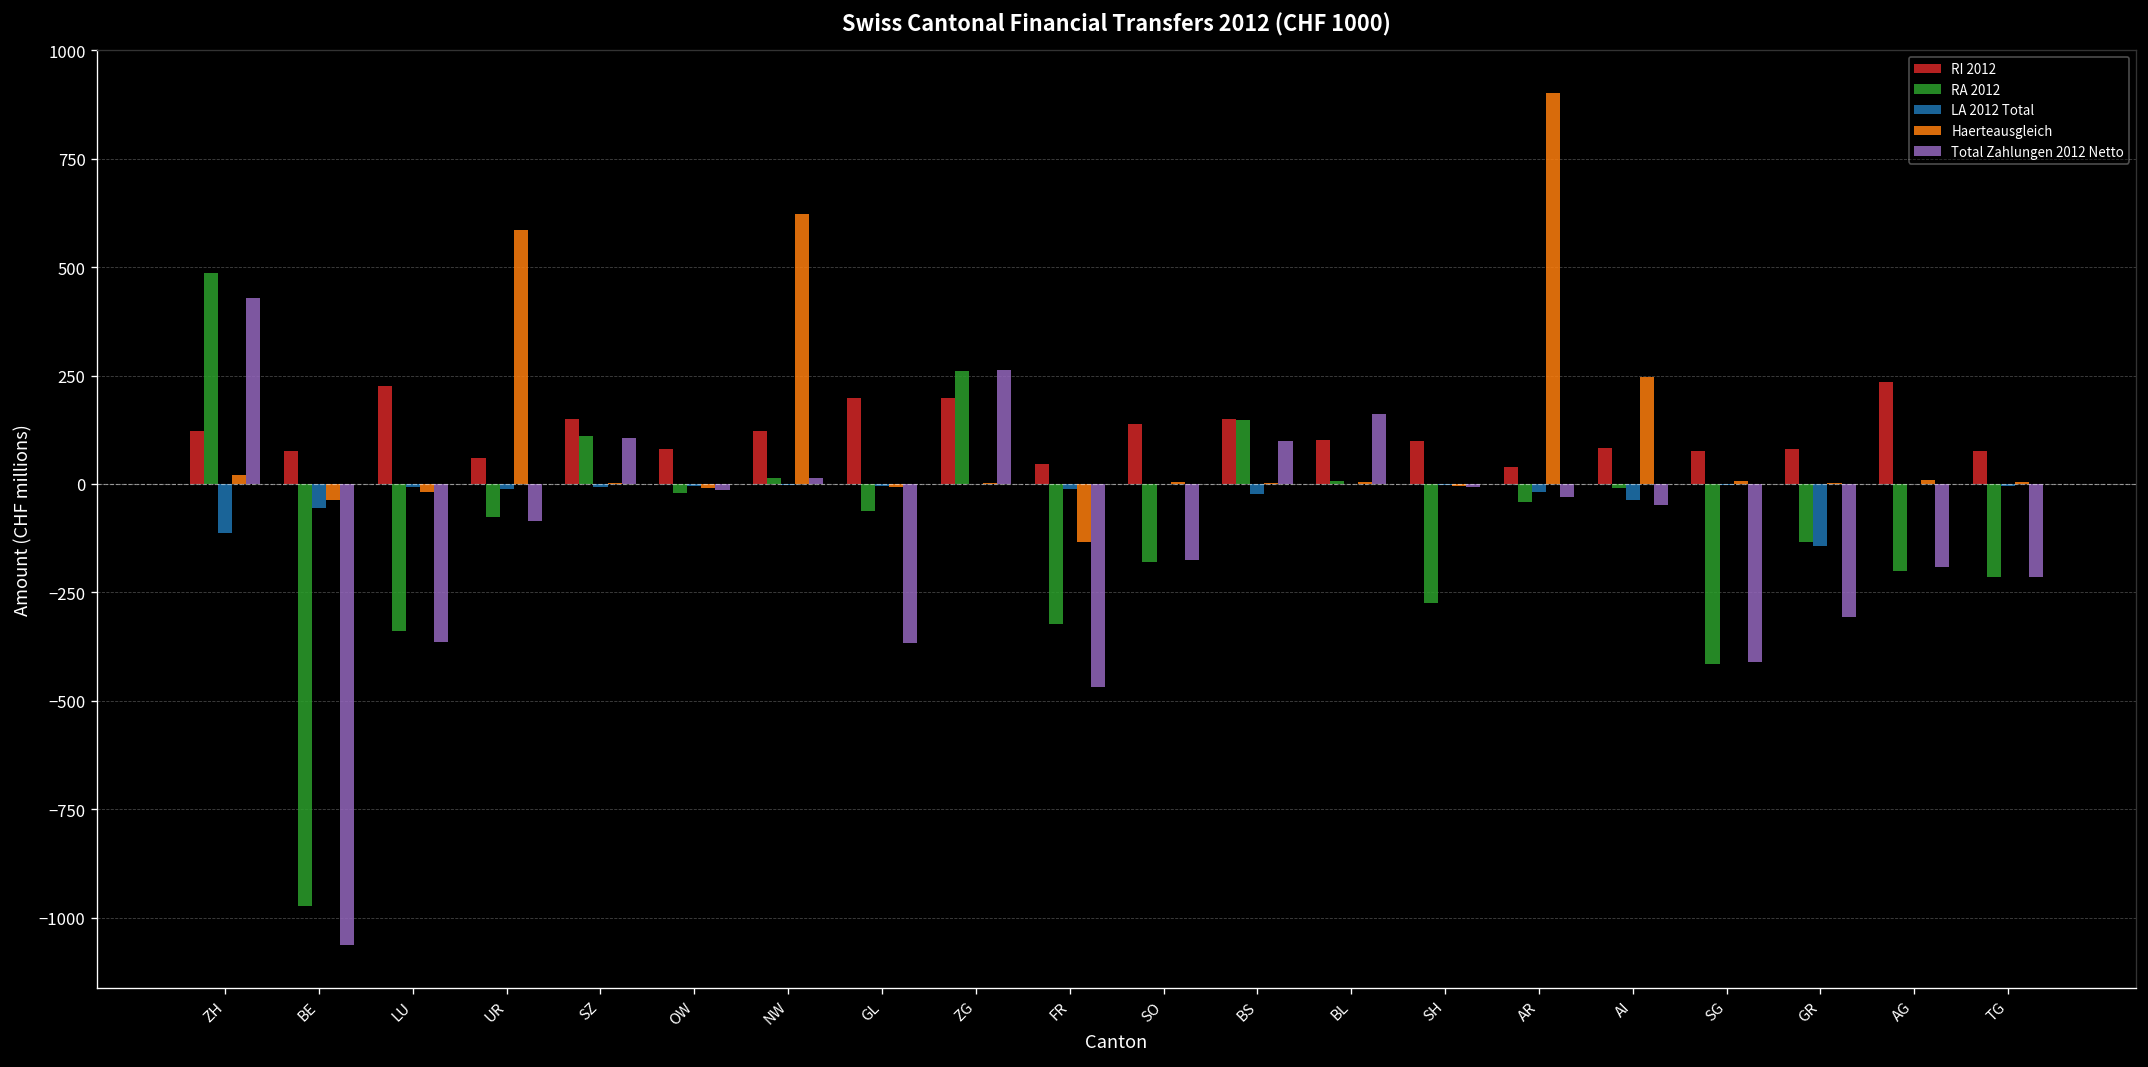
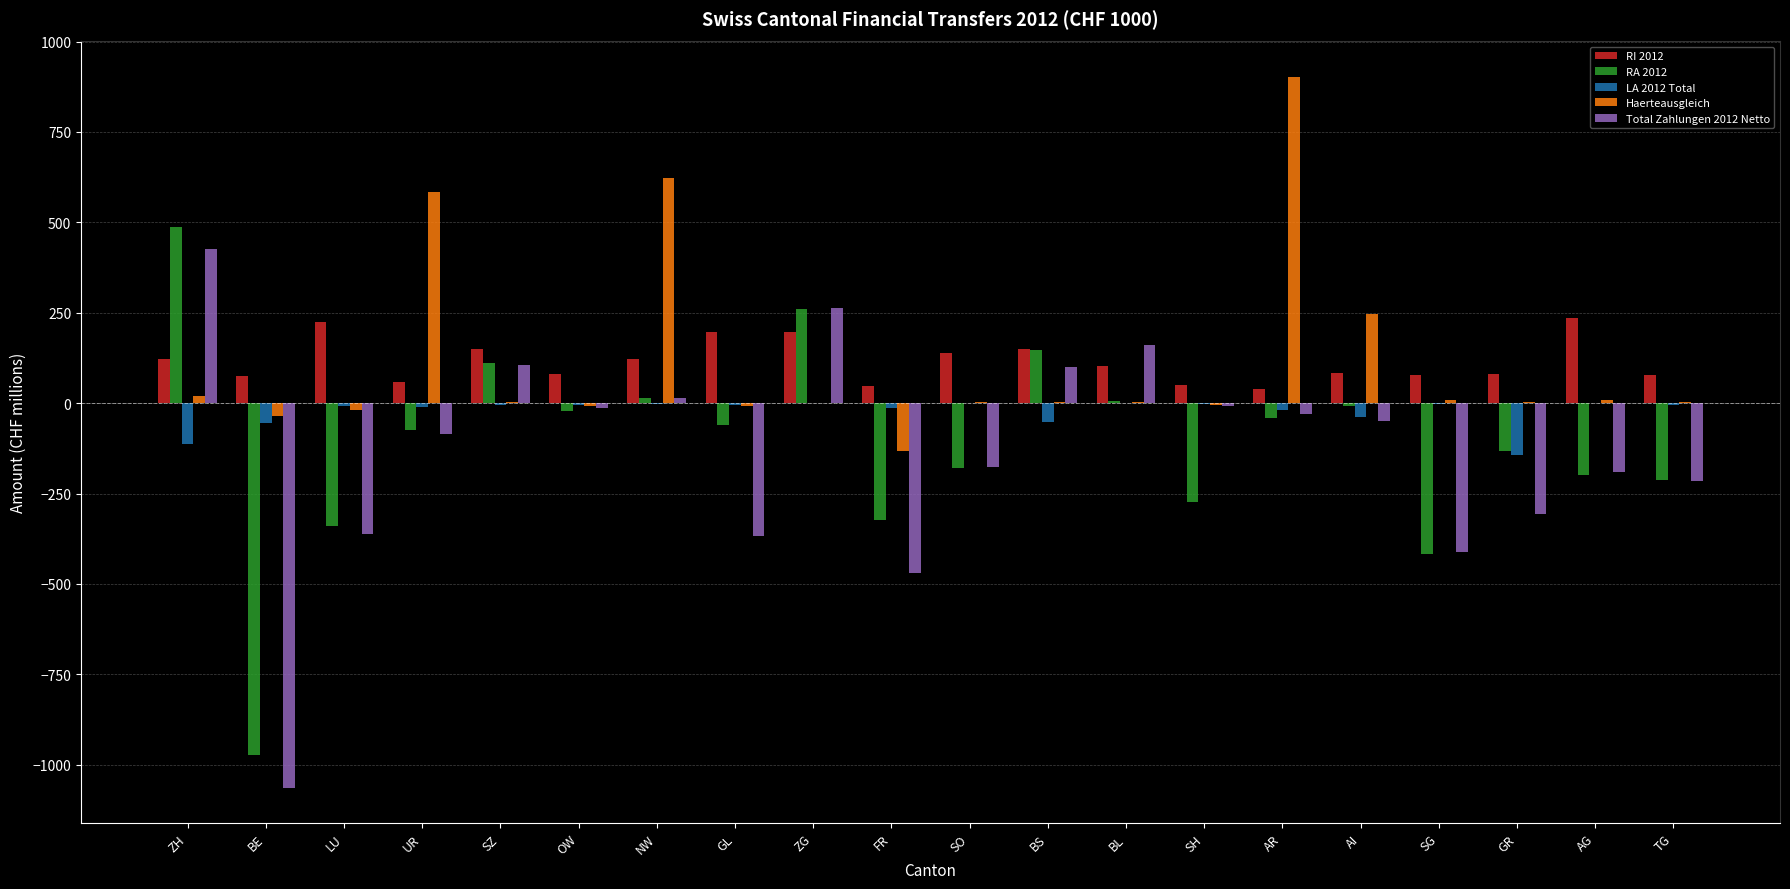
LA 2012 Total, BS: -20 -> -50
RI 2012, SH: 100 -> 50
